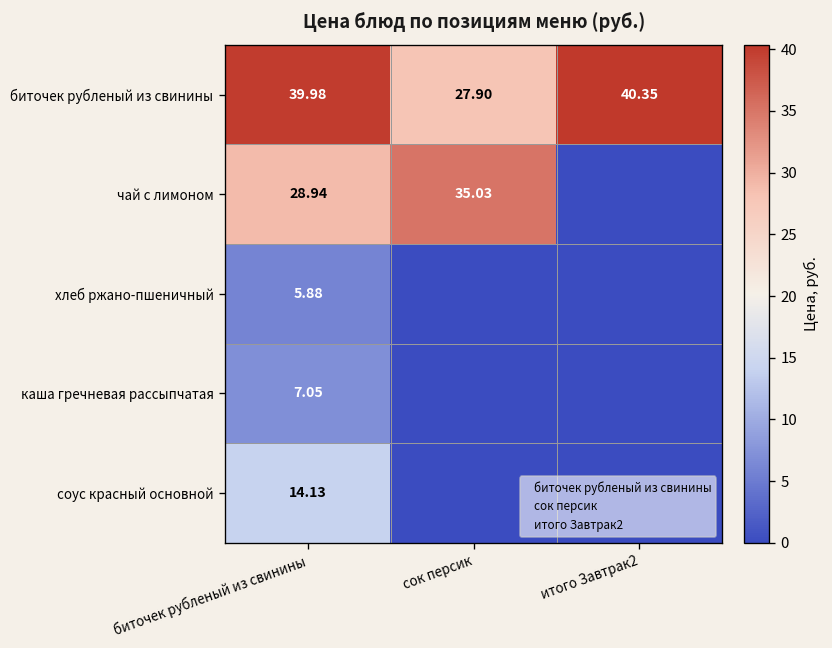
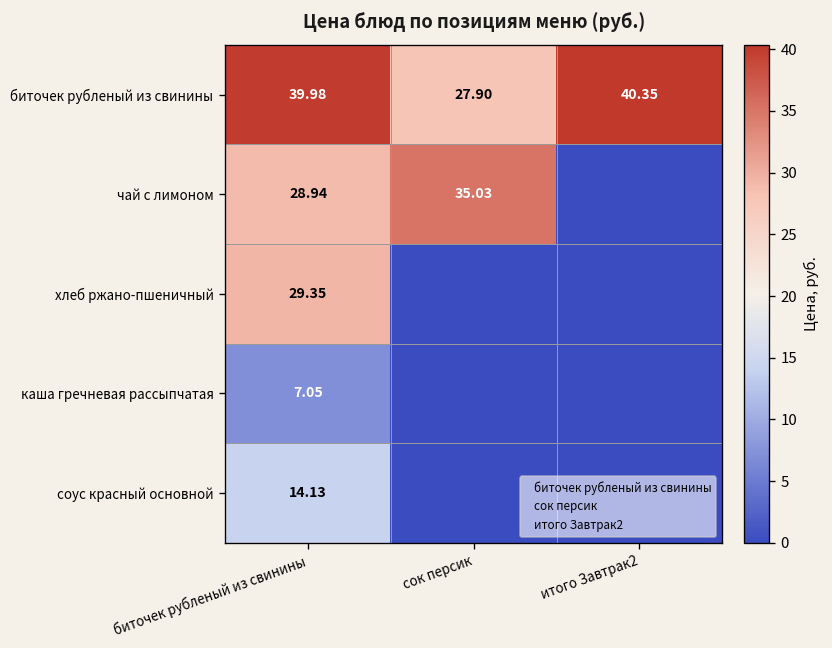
хлеб ржано-пшеничный, биточек рубленый из свинины: 5.88 -> 29.35
